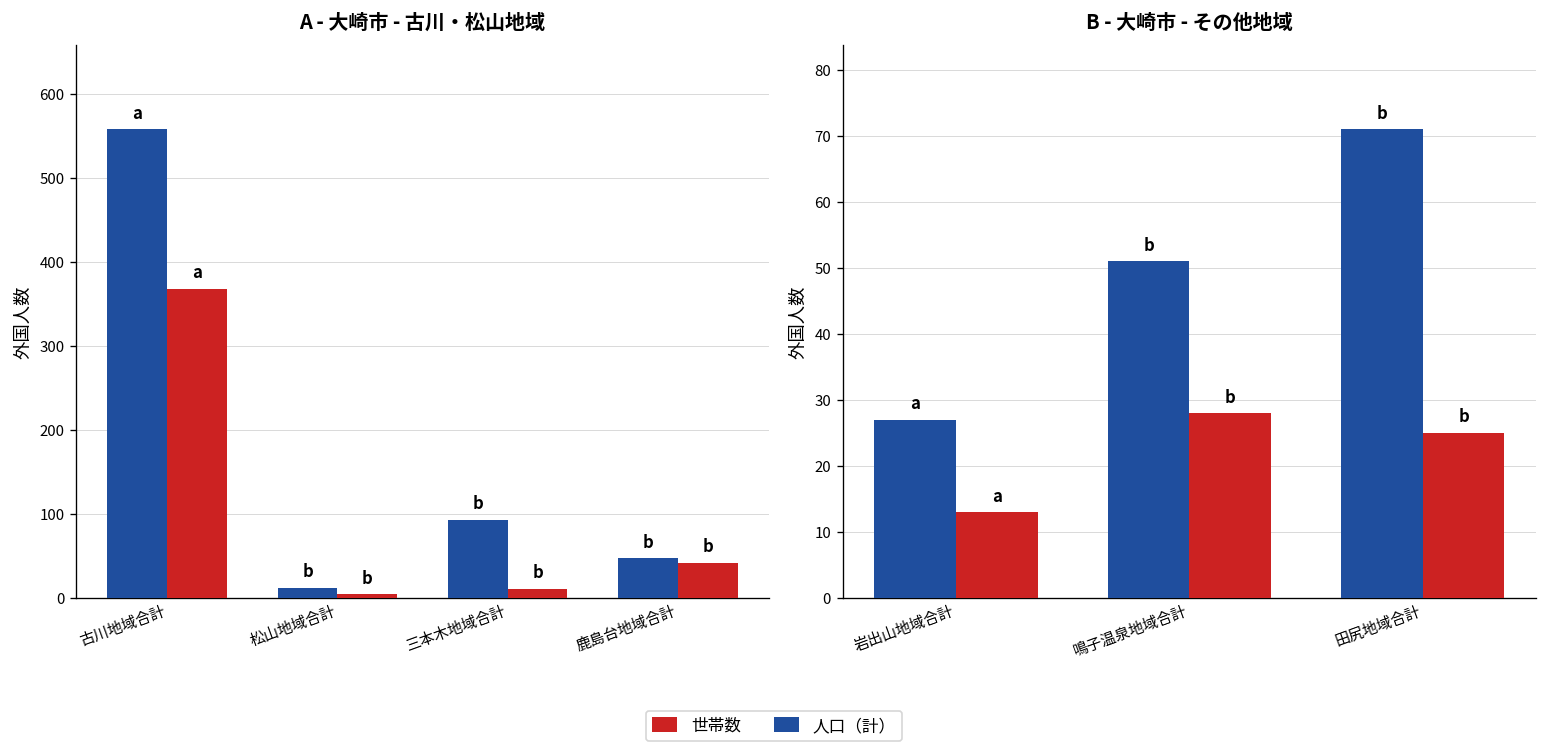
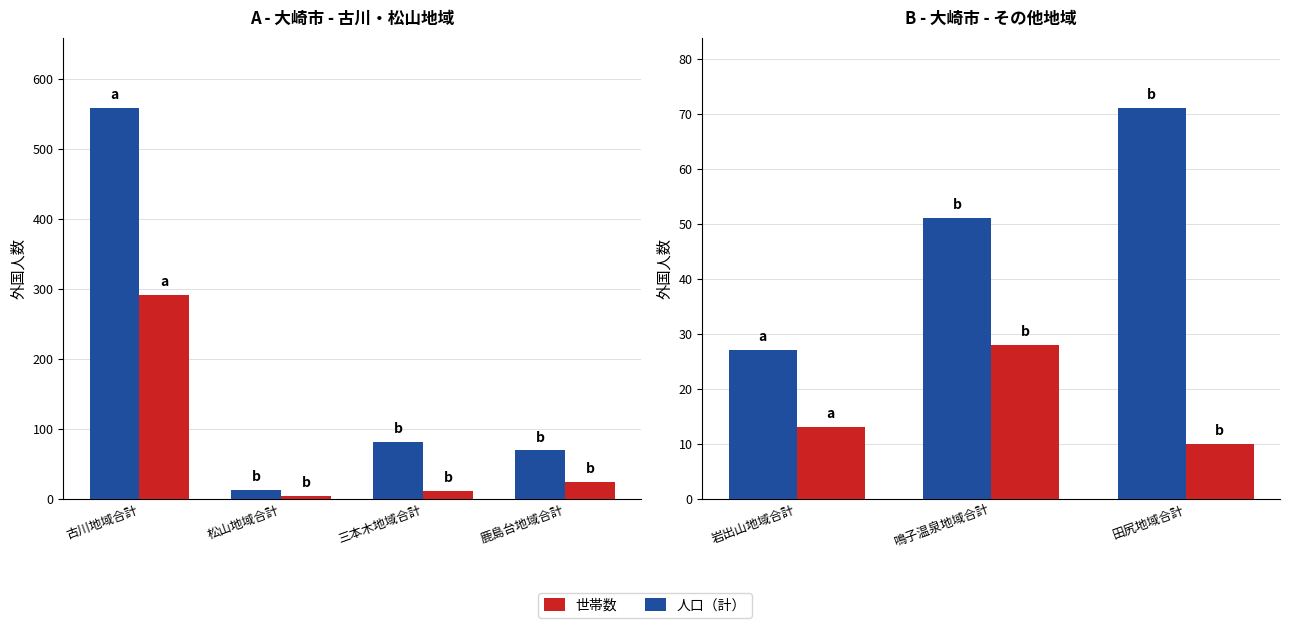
A - 大崎市 - 古川・松山地域, 世帯数, 古川地域合計: 370 -> 290
A - 大崎市 - 古川・松山地域, 人口（計）, 三本木地域合計: 90 -> 80
A - 大崎市 - 古川・松山地域, 人口（計）, 鹿島台地域合計: 50 -> 70
A - 大崎市 - 古川・松山地域, 世帯数, 鹿島台地域合計: 40 -> 20
B - 大崎市 - その他地域, 世帯数, 田尻地域合計: 25 -> 10
